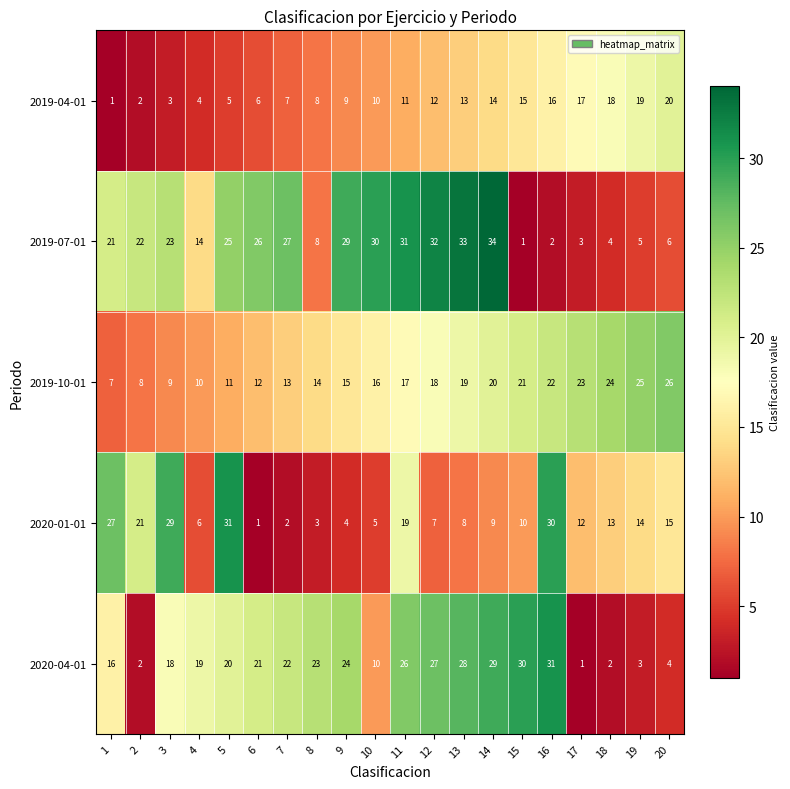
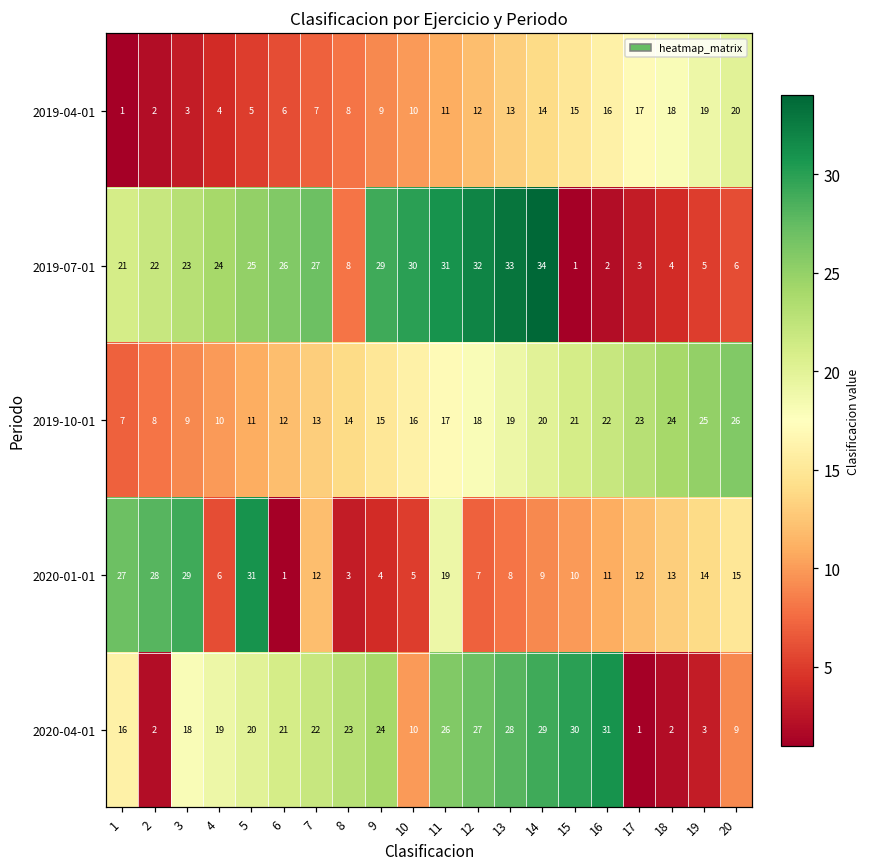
2019-07-01, 4: 14 -> 24
2020-01-01, 2: 21 -> 28
2020-01-01, 7: 2 -> 12
2020-01-01, 16: 30 -> 11
2020-04-01, 20: 4 -> 9
